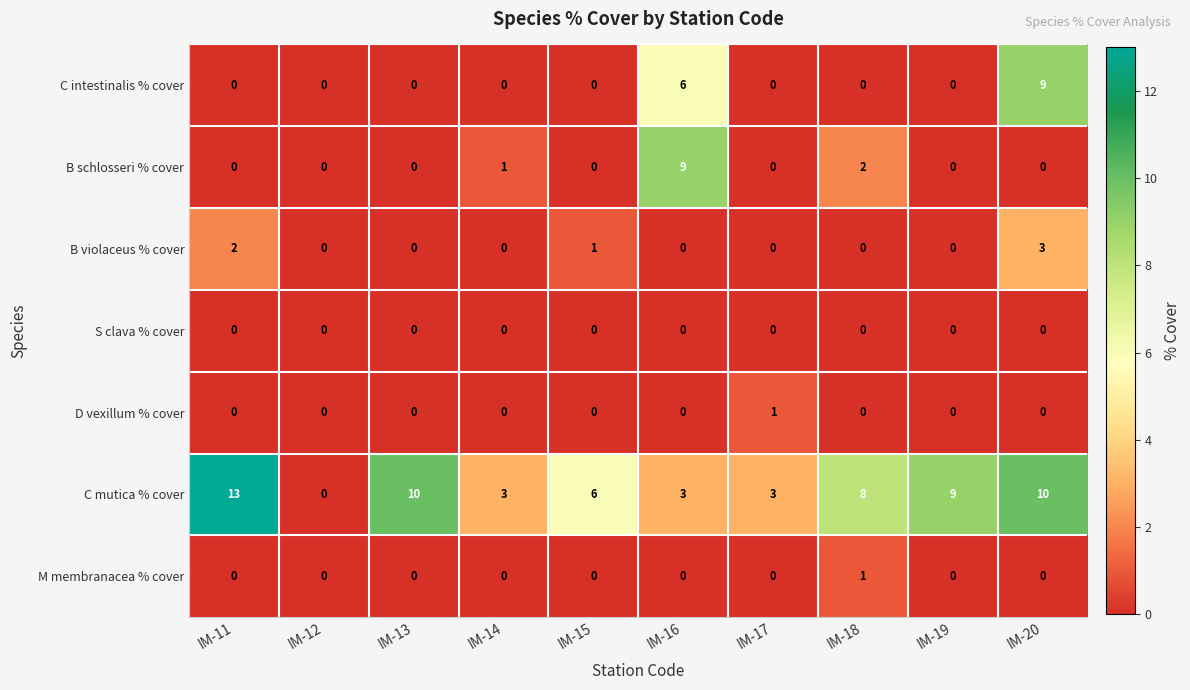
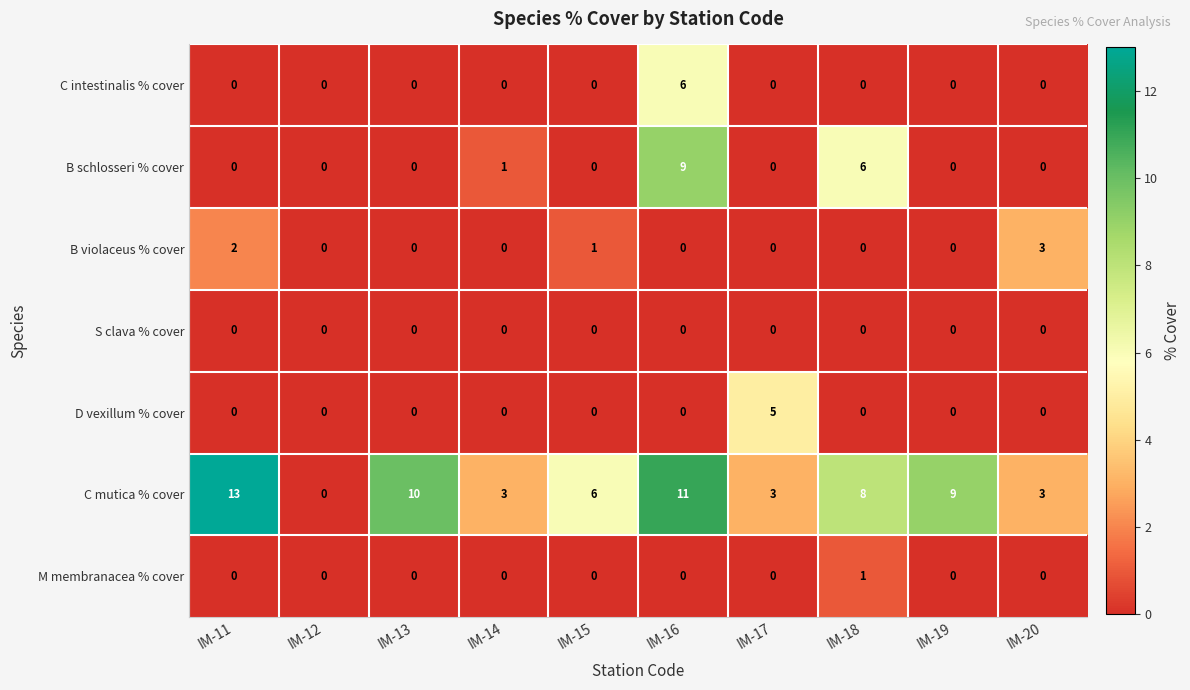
C intestinalis % cover, IM-20: 9 -> 0
B schlosseri % cover, IM-18: 2 -> 6
D vexillum % cover, IM-17: 1 -> 5
C mutica % cover, IM-16: 3 -> 11
C mutica % cover, IM-20: 10 -> 3
